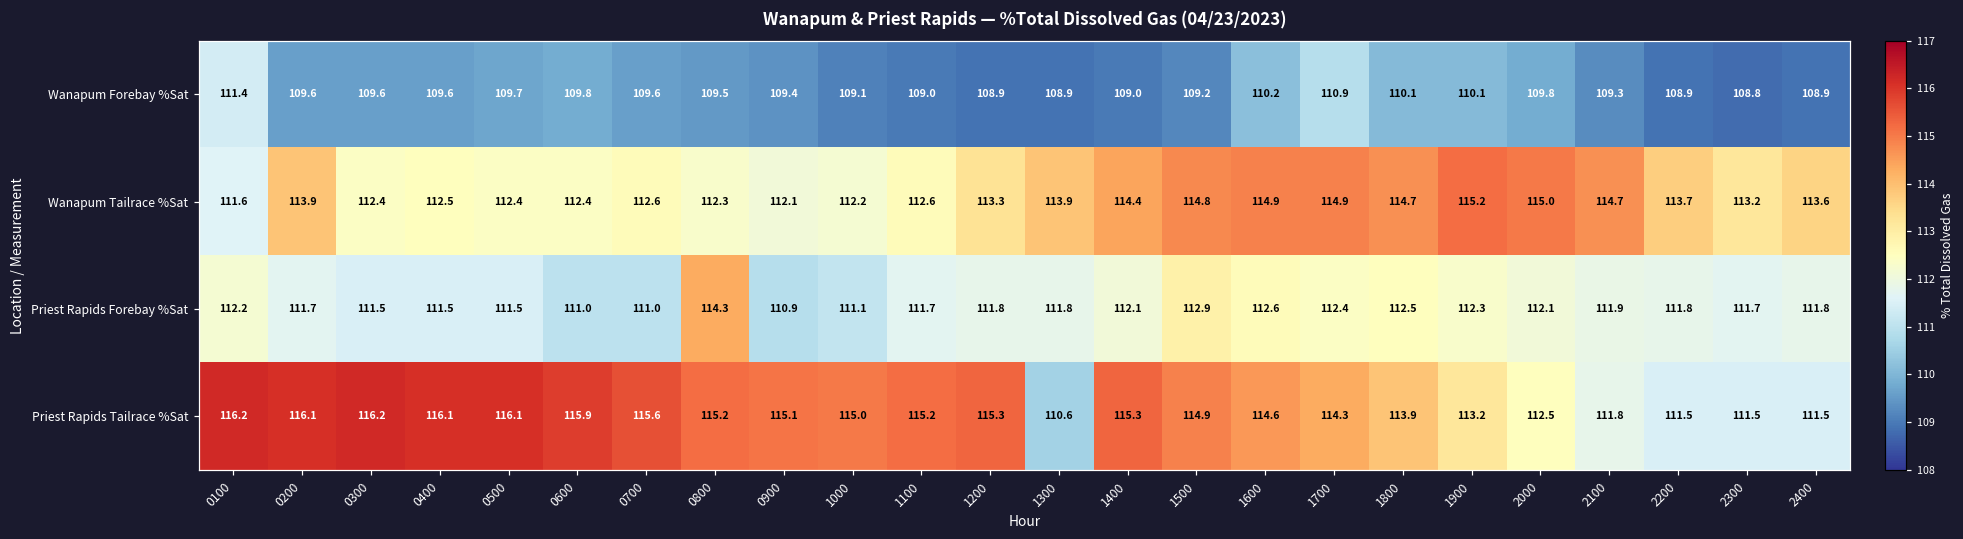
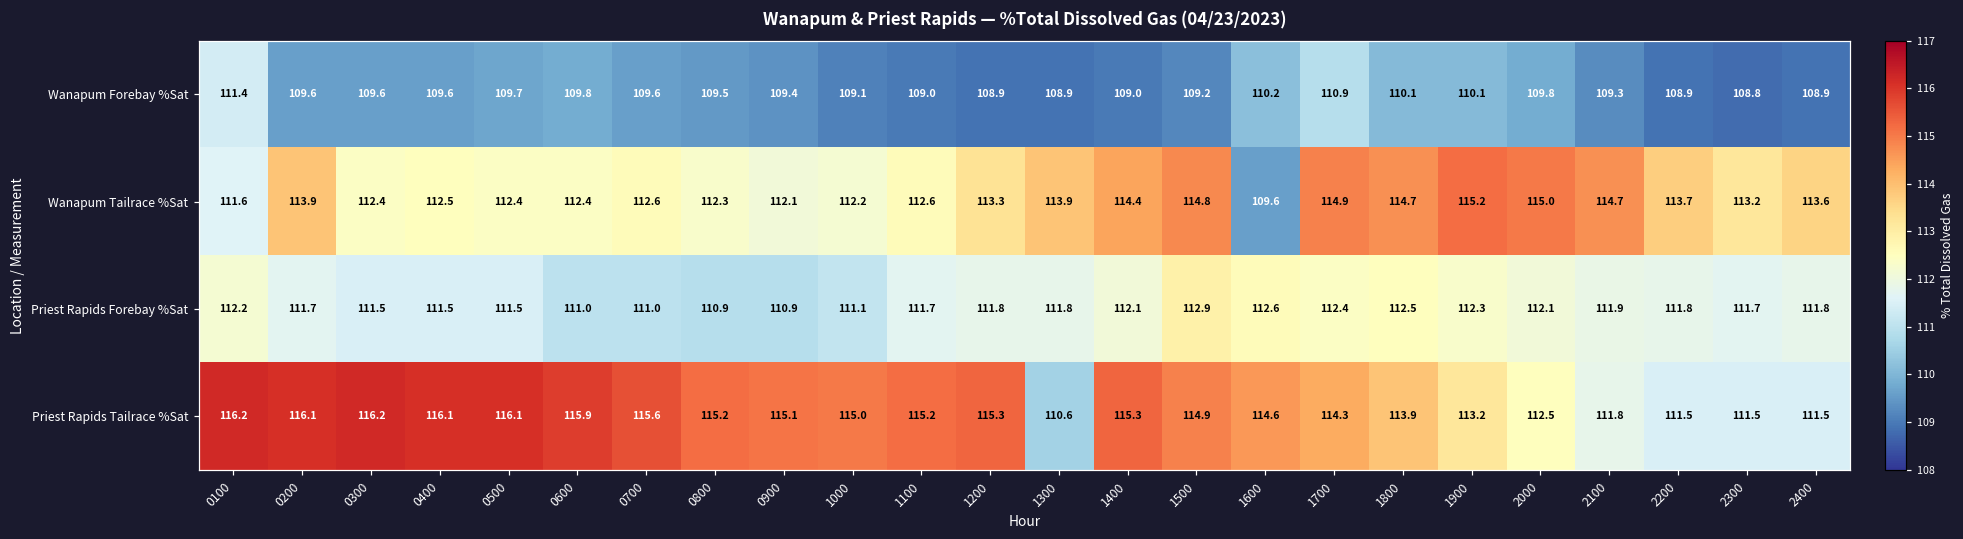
Wanapum Tailrace %Sat, 1600: 114.9 -> 109.6
Priest Rapids Forebay %Sat, 0800: 114.3 -> 110.9
